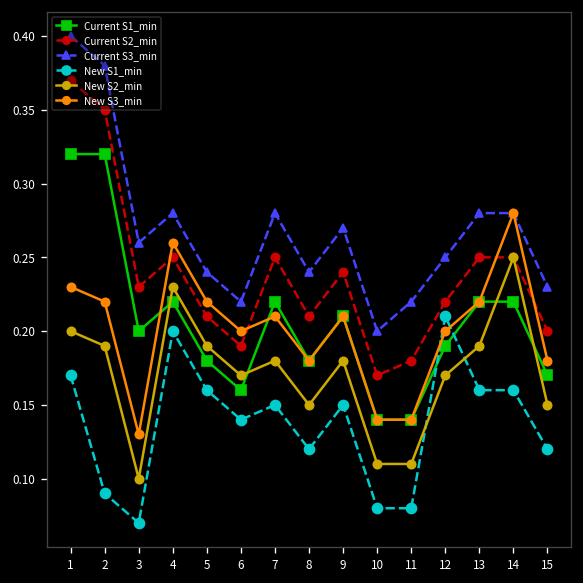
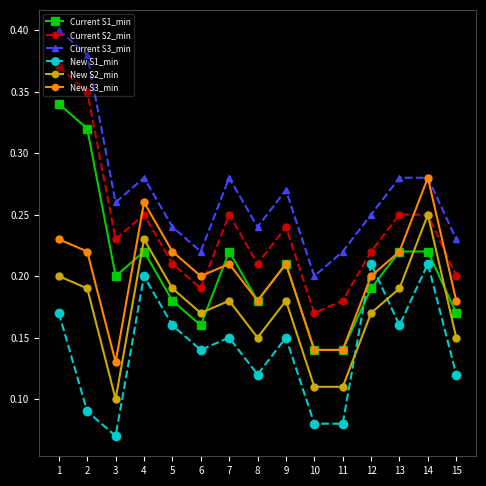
Current S1_min, 1: 0.32 -> 0.34
New S1_min, 14: 0.16 -> 0.21
